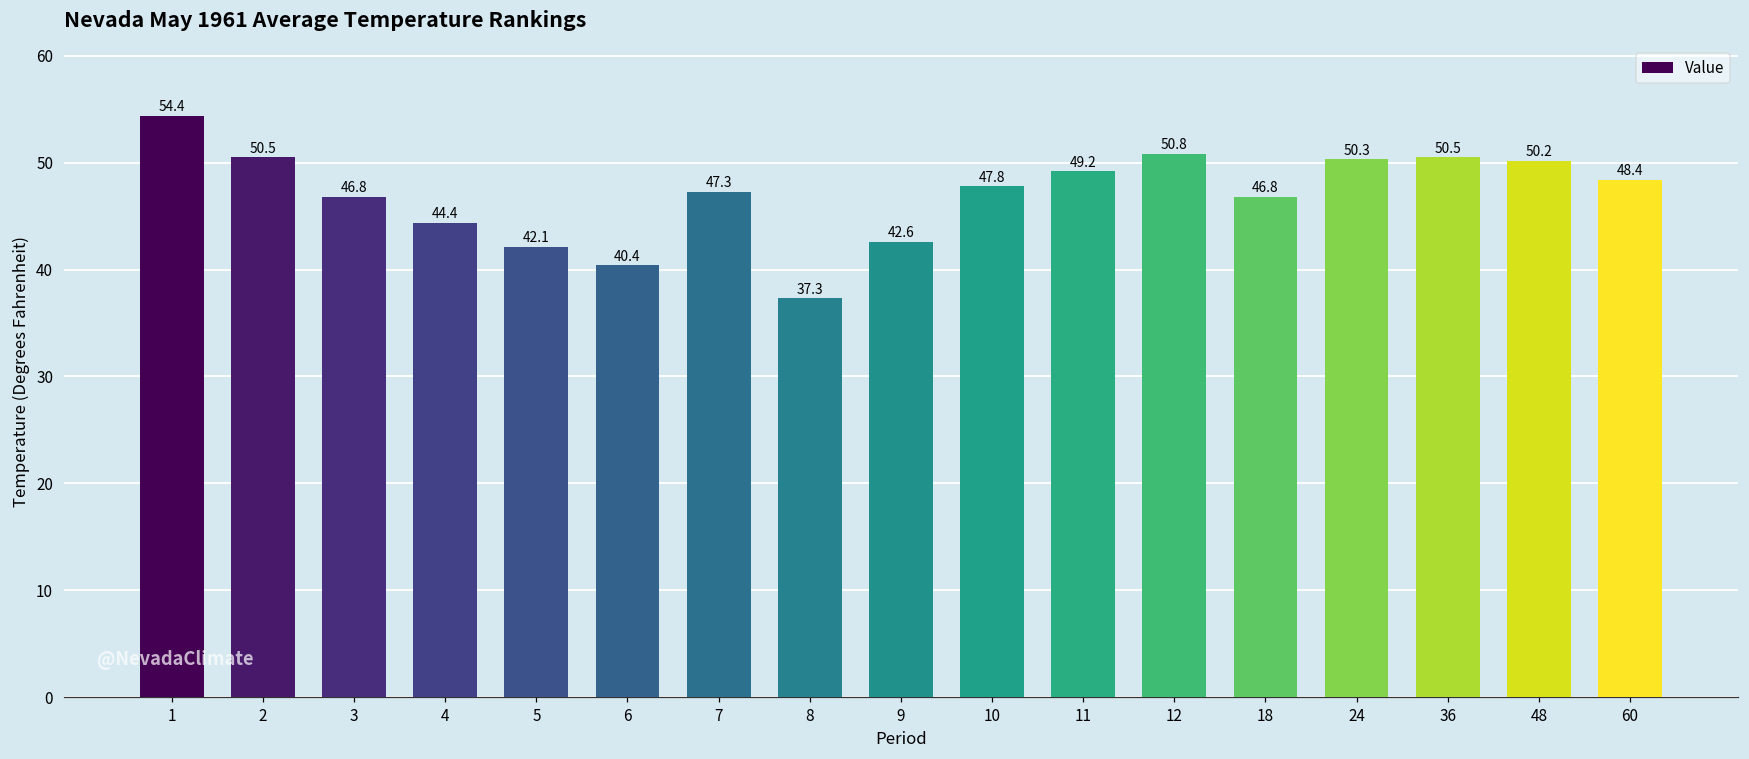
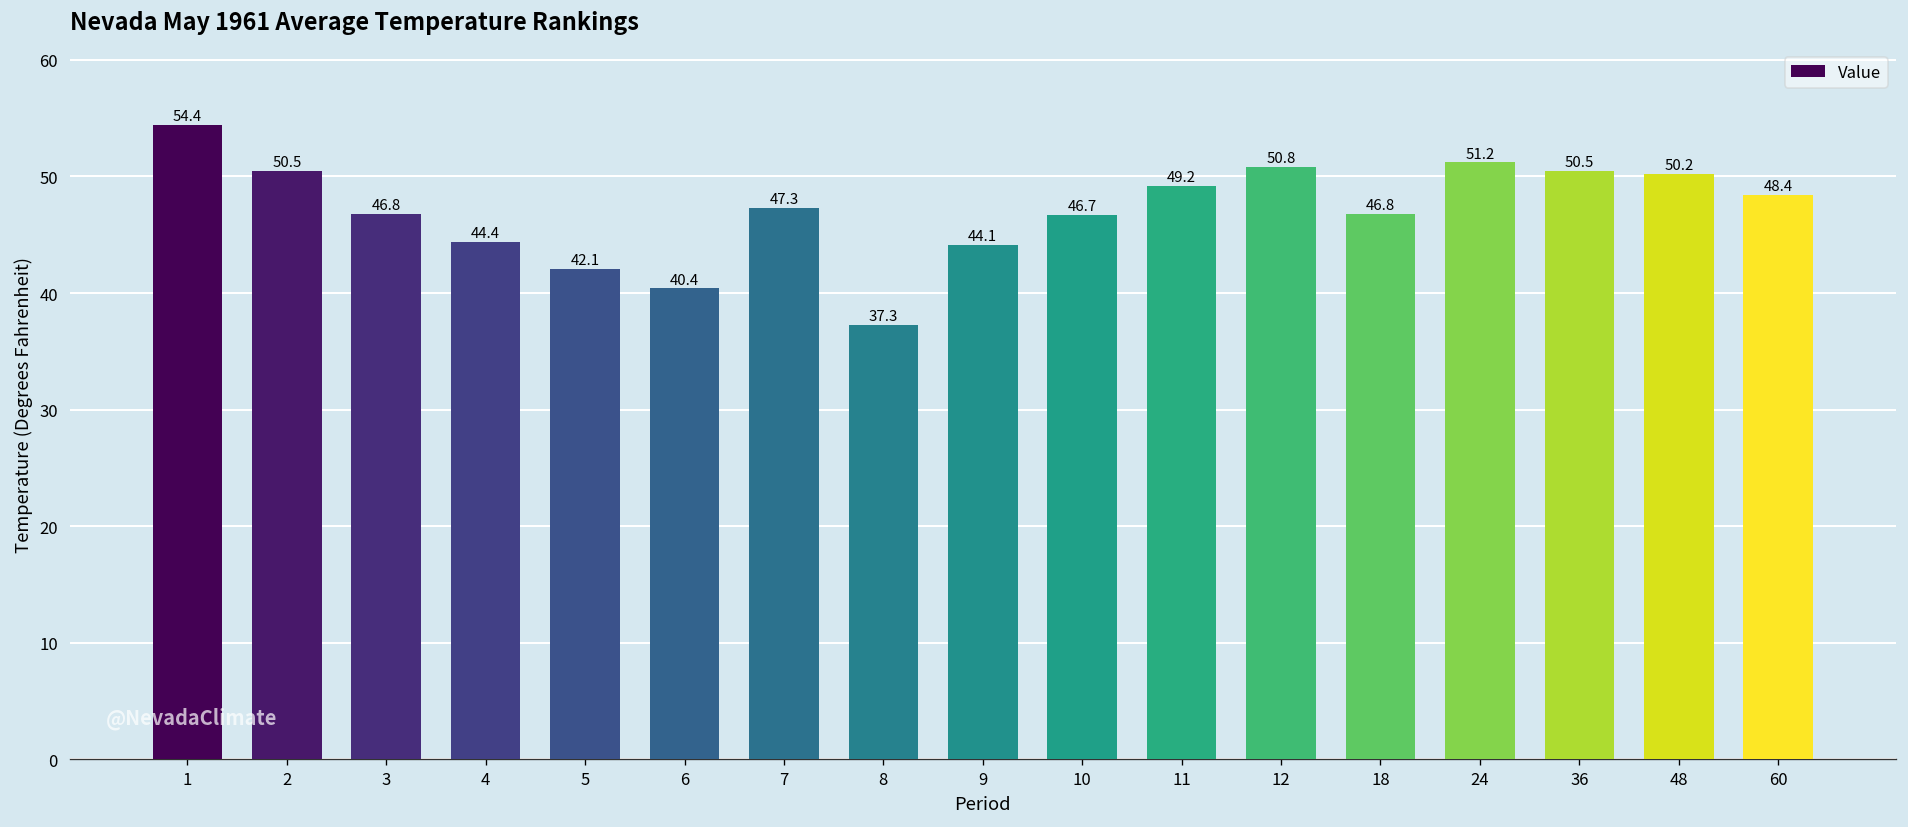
9: 42.6 -> 44.1
10: 47.8 -> 46.7
24: 50.3 -> 51.2
